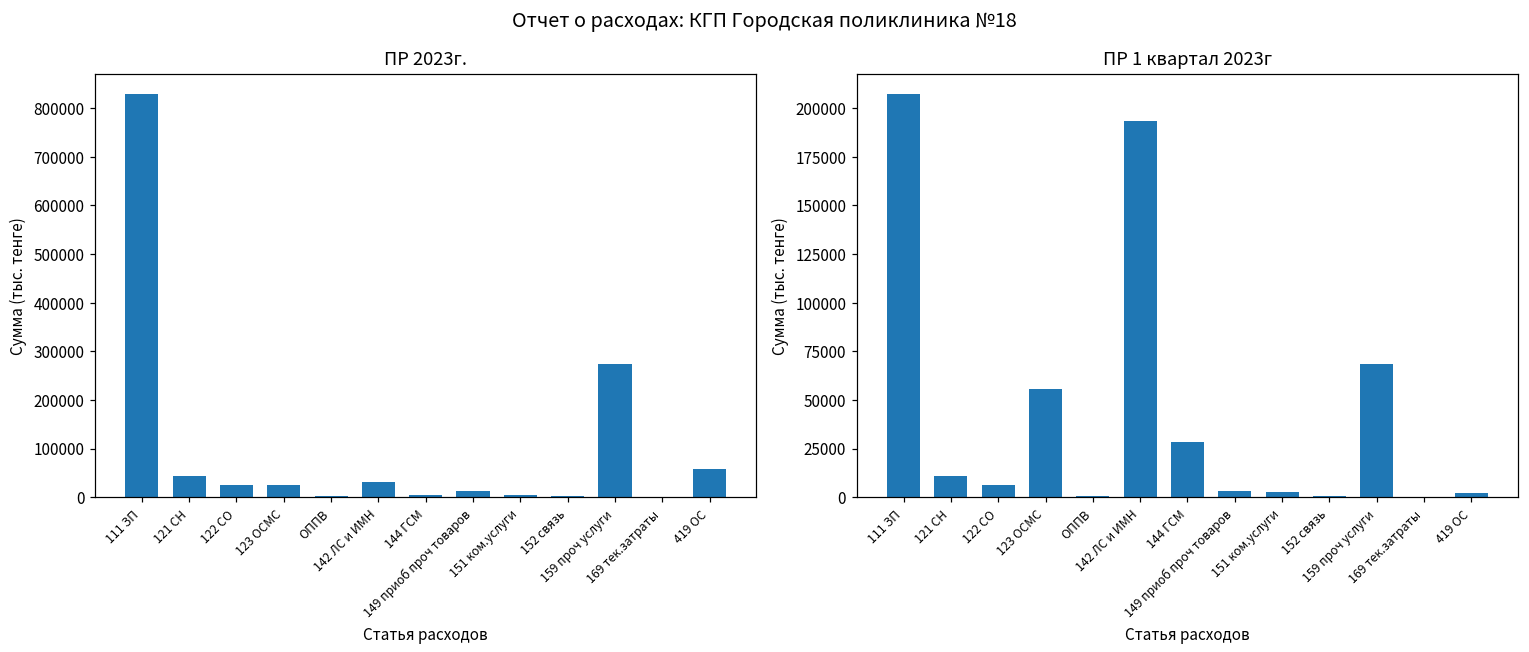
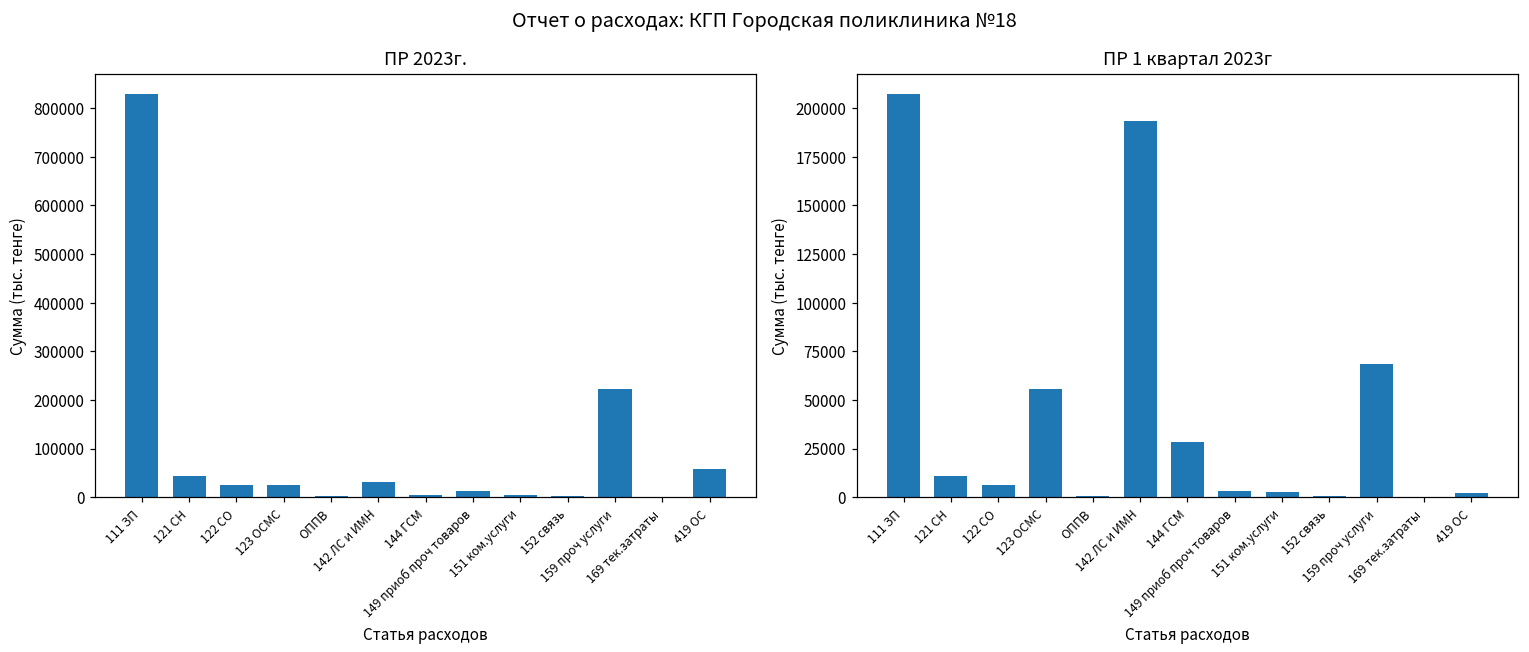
ПР 2023г., 159 проч услуги: 270000 -> 220000
